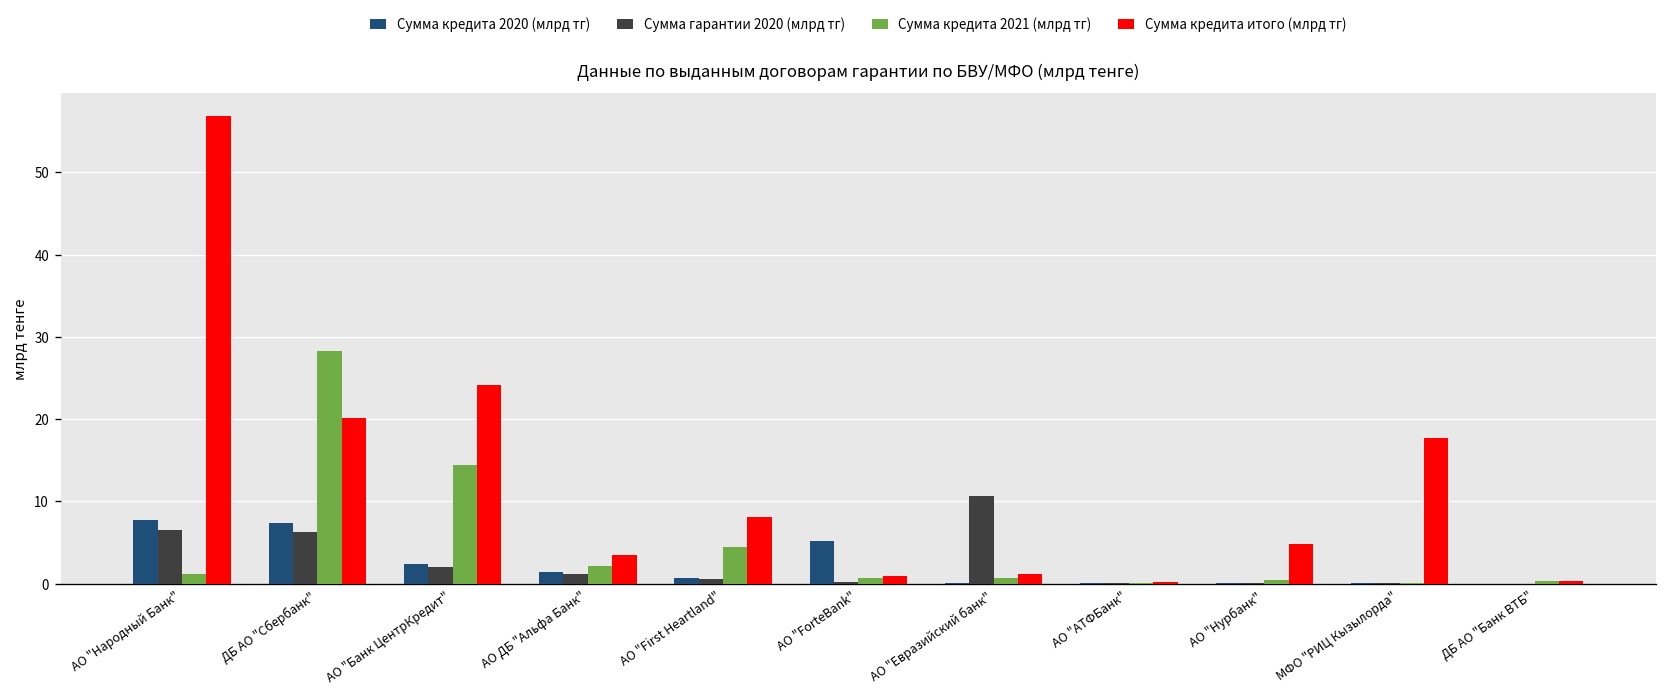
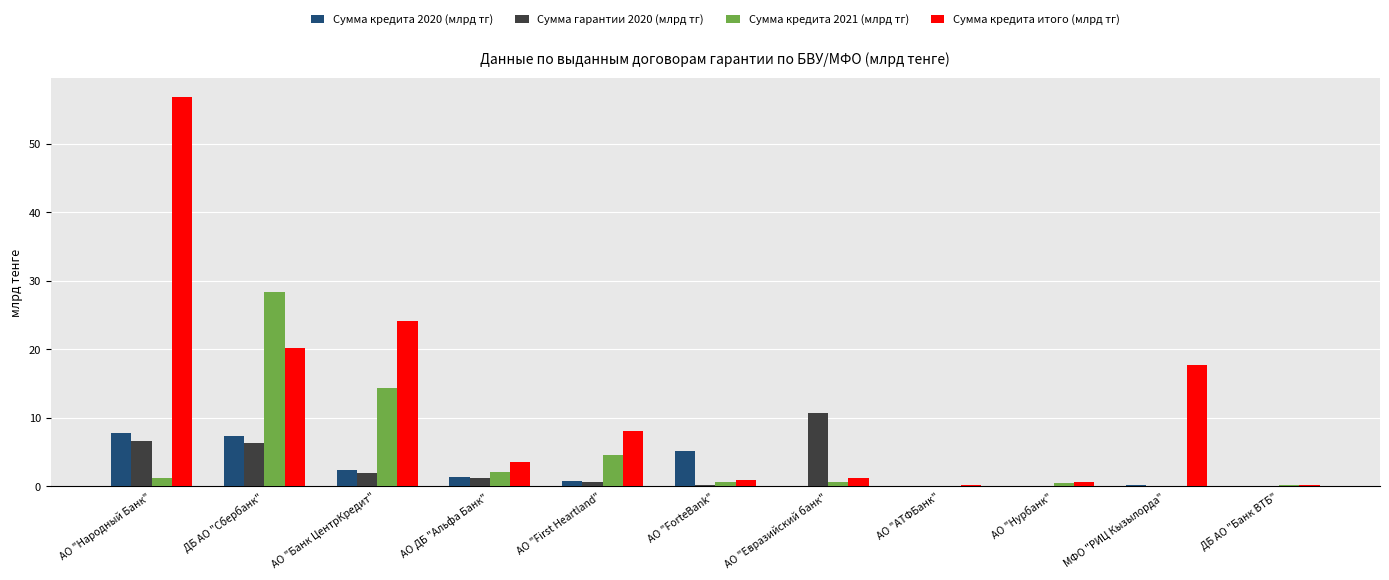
Сумма кредита итого (млрд тг), АО "Нурбанк": 5 -> 1
